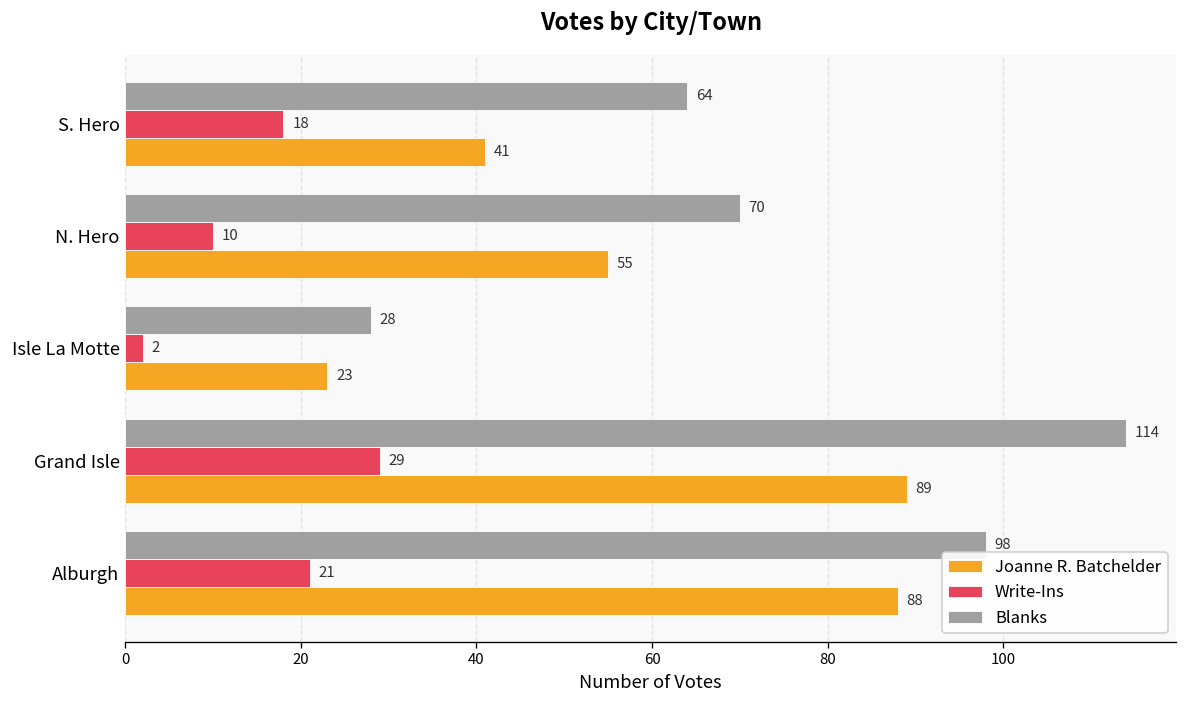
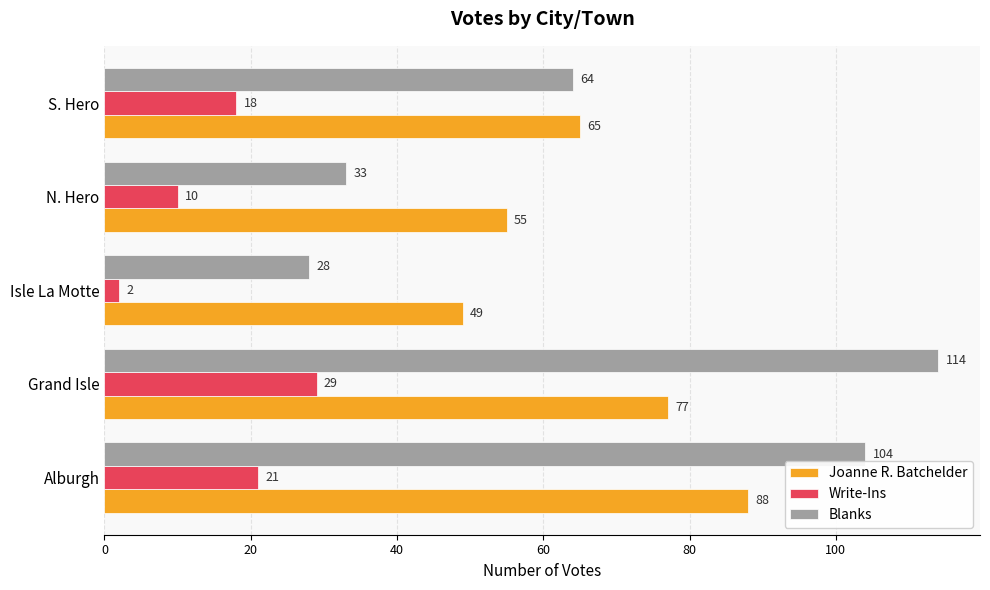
Joanne R. Batchelder, S. Hero: 41 -> 65
Blanks, N. Hero: 70 -> 33
Joanne R. Batchelder, Isle La Motte: 23 -> 49
Joanne R. Batchelder, Grand Isle: 89 -> 77
Blanks, Alburgh: 98 -> 104
